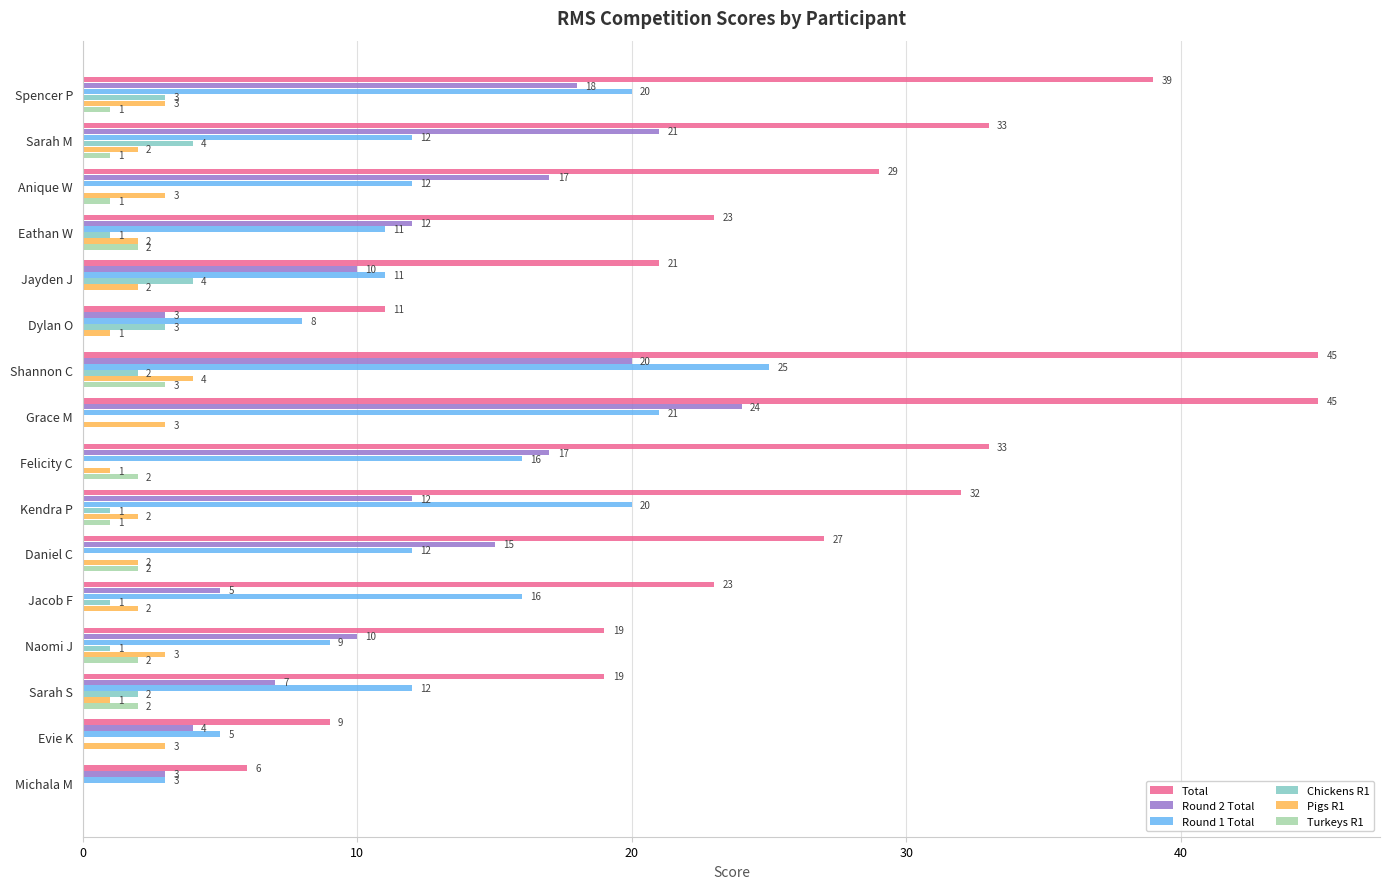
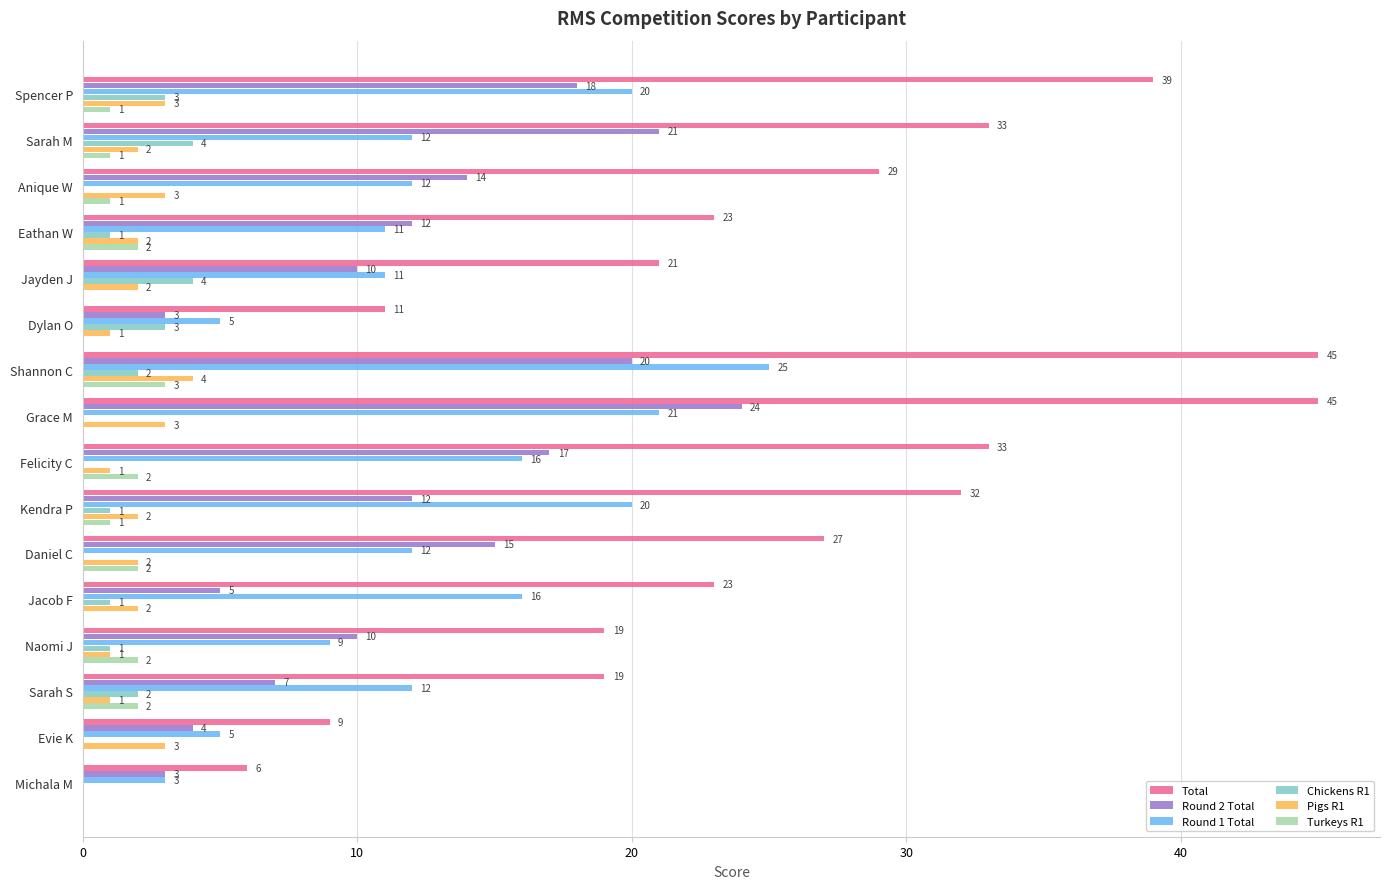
Round 2 Total, Anique W: 17 -> 14
Round 1 Total, Dylan O: 8 -> 5
Pigs R1, Naomi J: 3 -> 1
